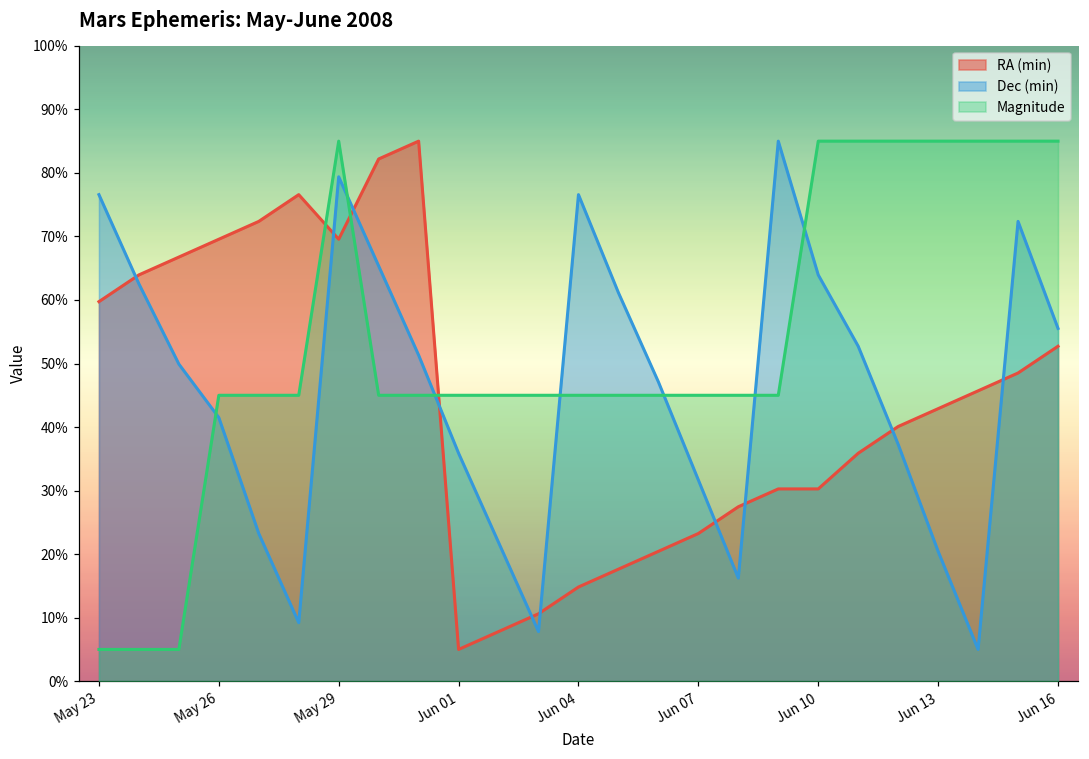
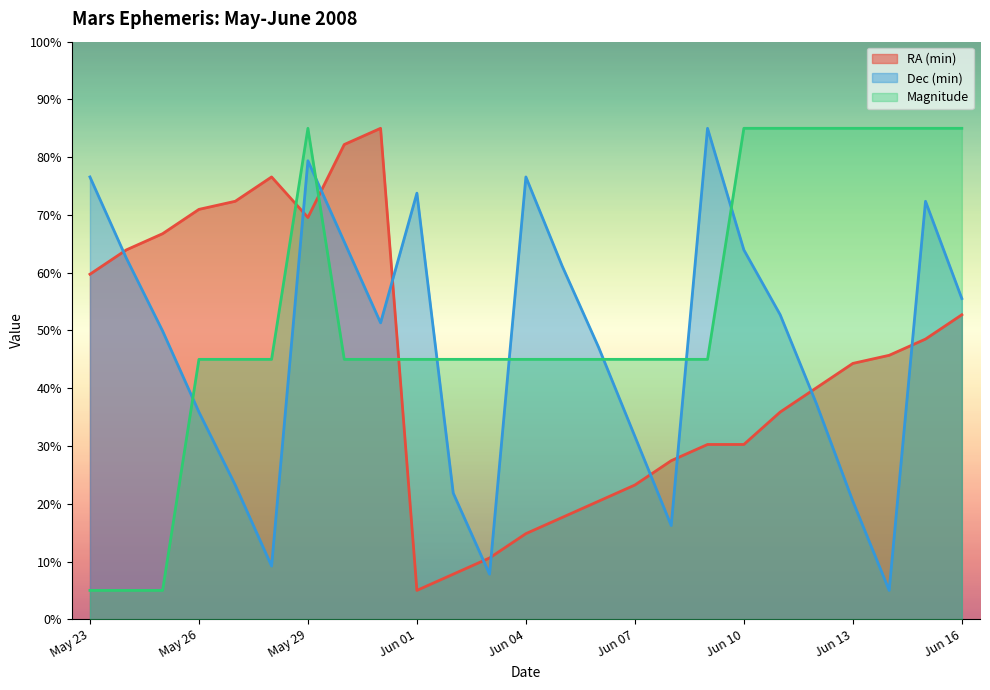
RA (min), May 26: 70% -> 71%
Dec (min), May 26: 41% -> 36%
Dec (min), Jun 01: 36% -> 74%
RA (min), Jun 13: 43% -> 44%
